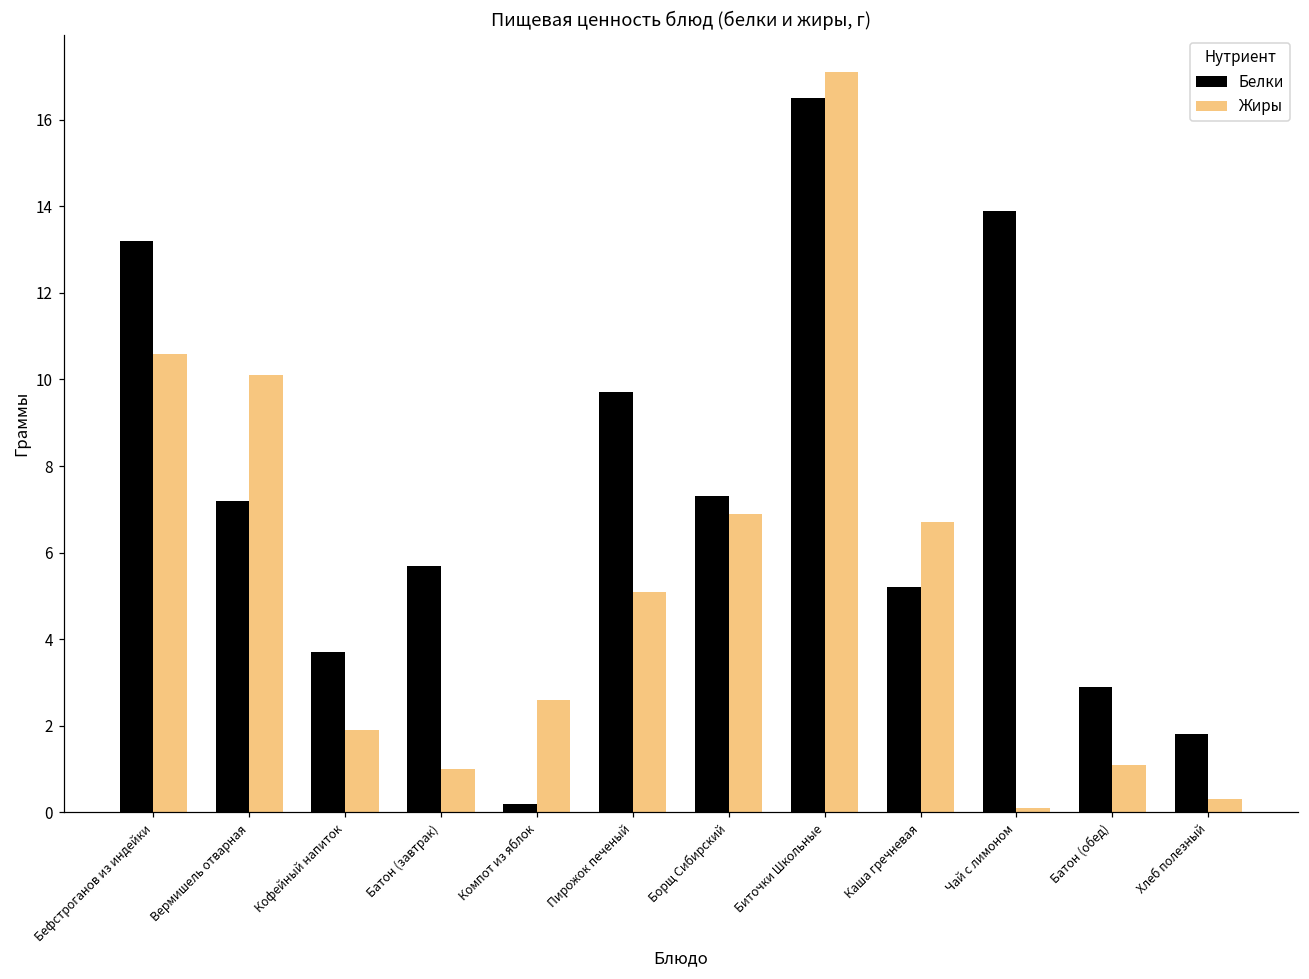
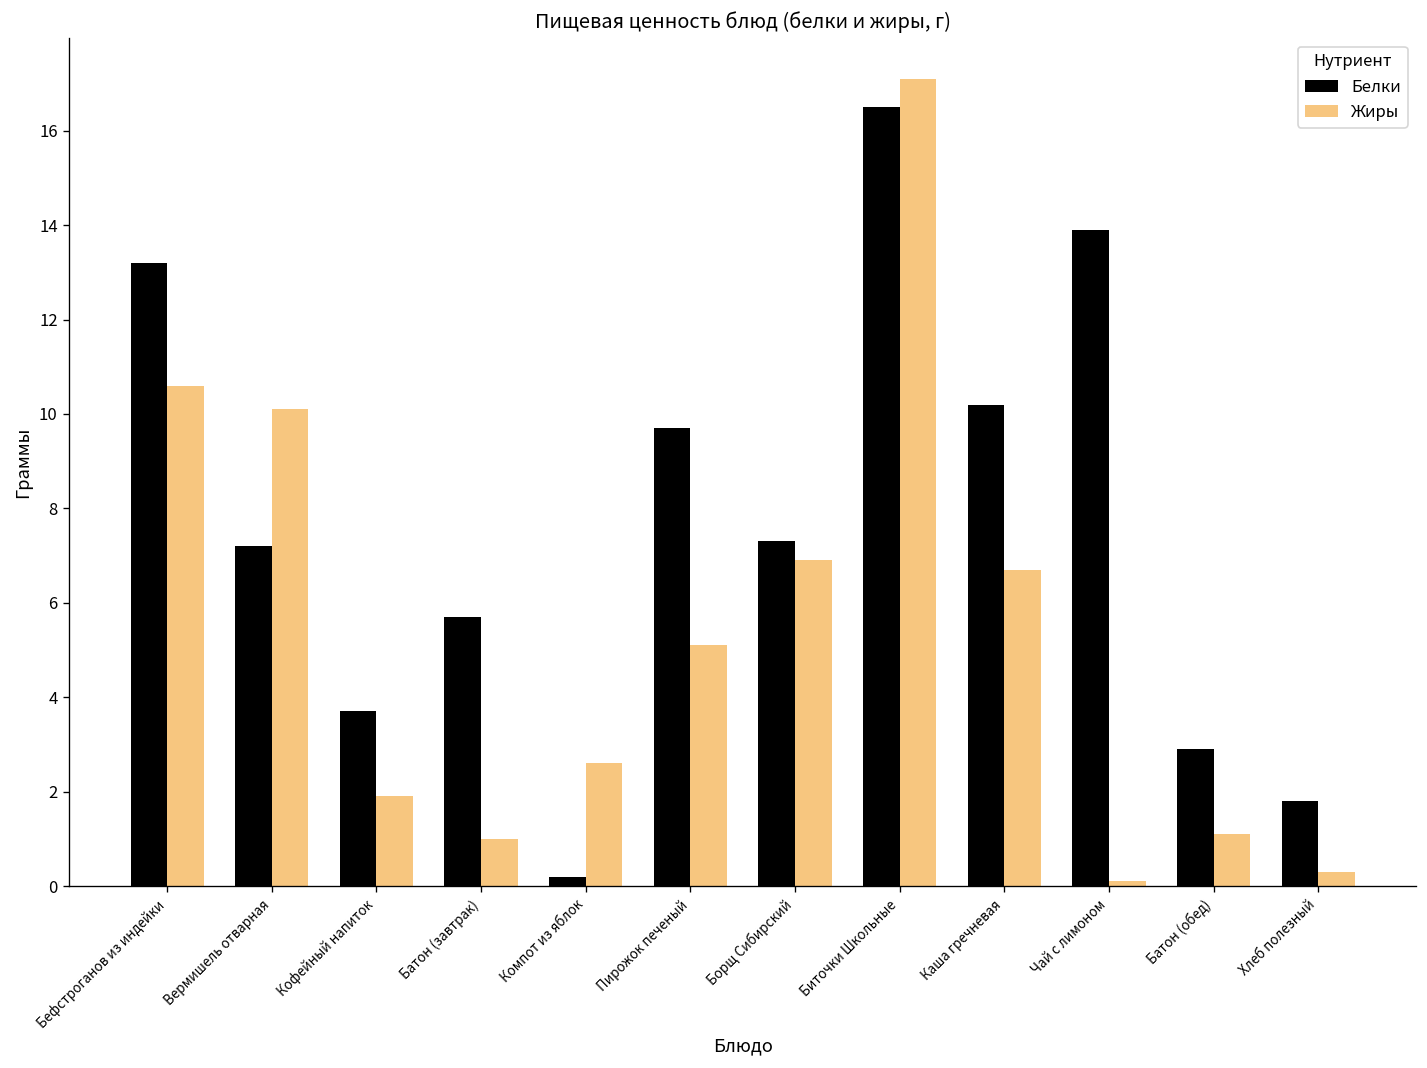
Белки, Каша гречневая: 5.2 -> 10.2
